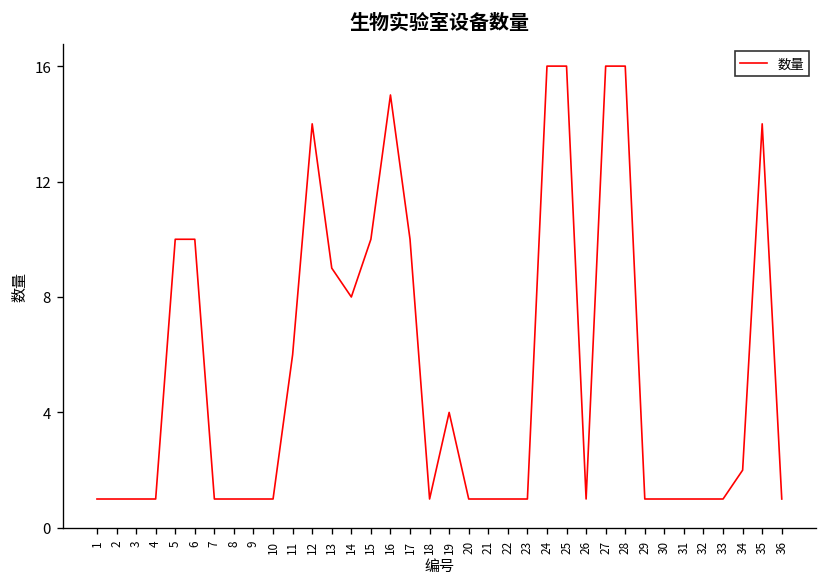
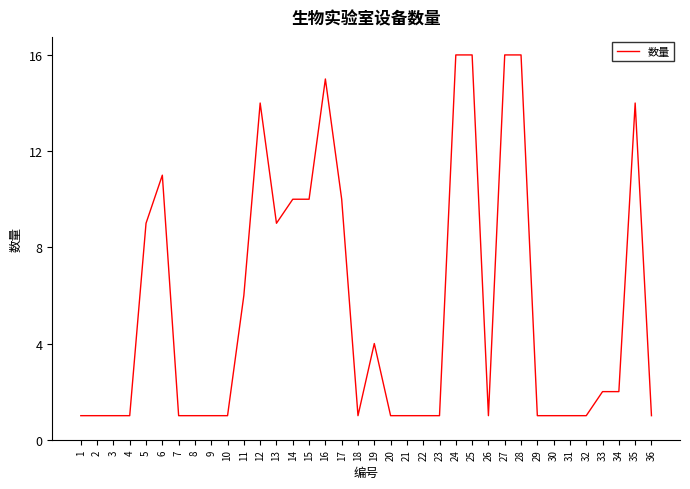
5: 10 -> 9
6: 10 -> 11
14: 8 -> 10
33: 1 -> 2
